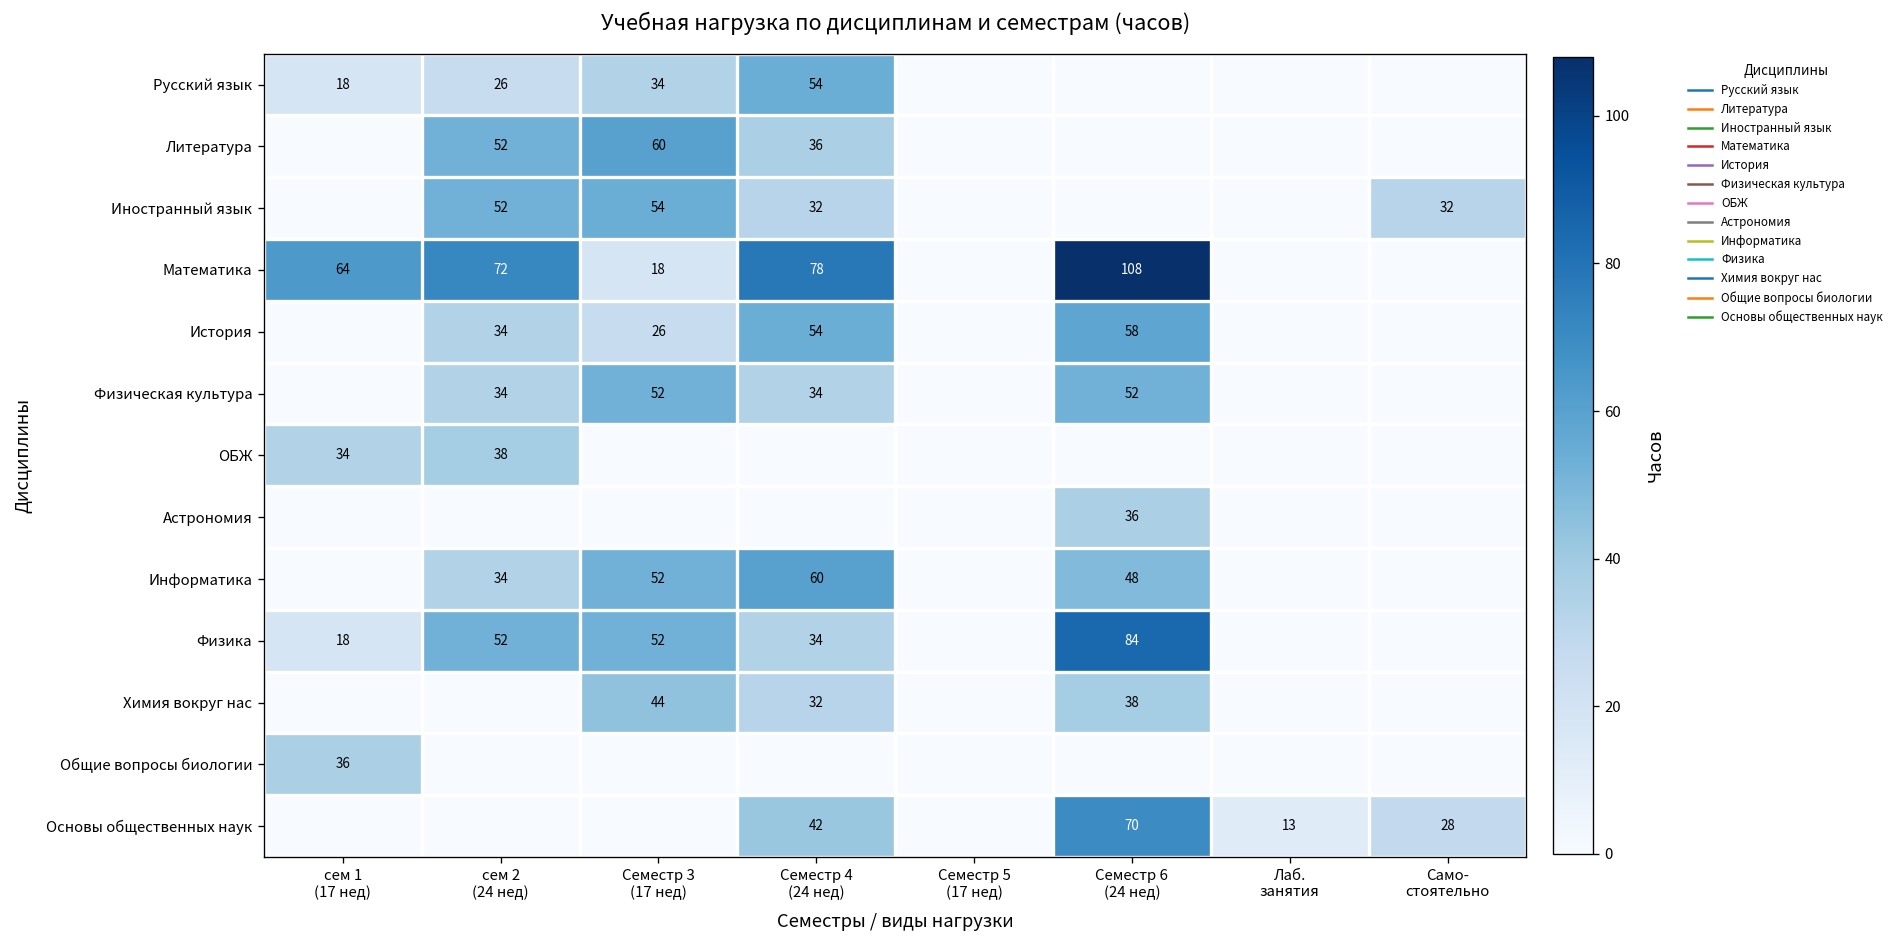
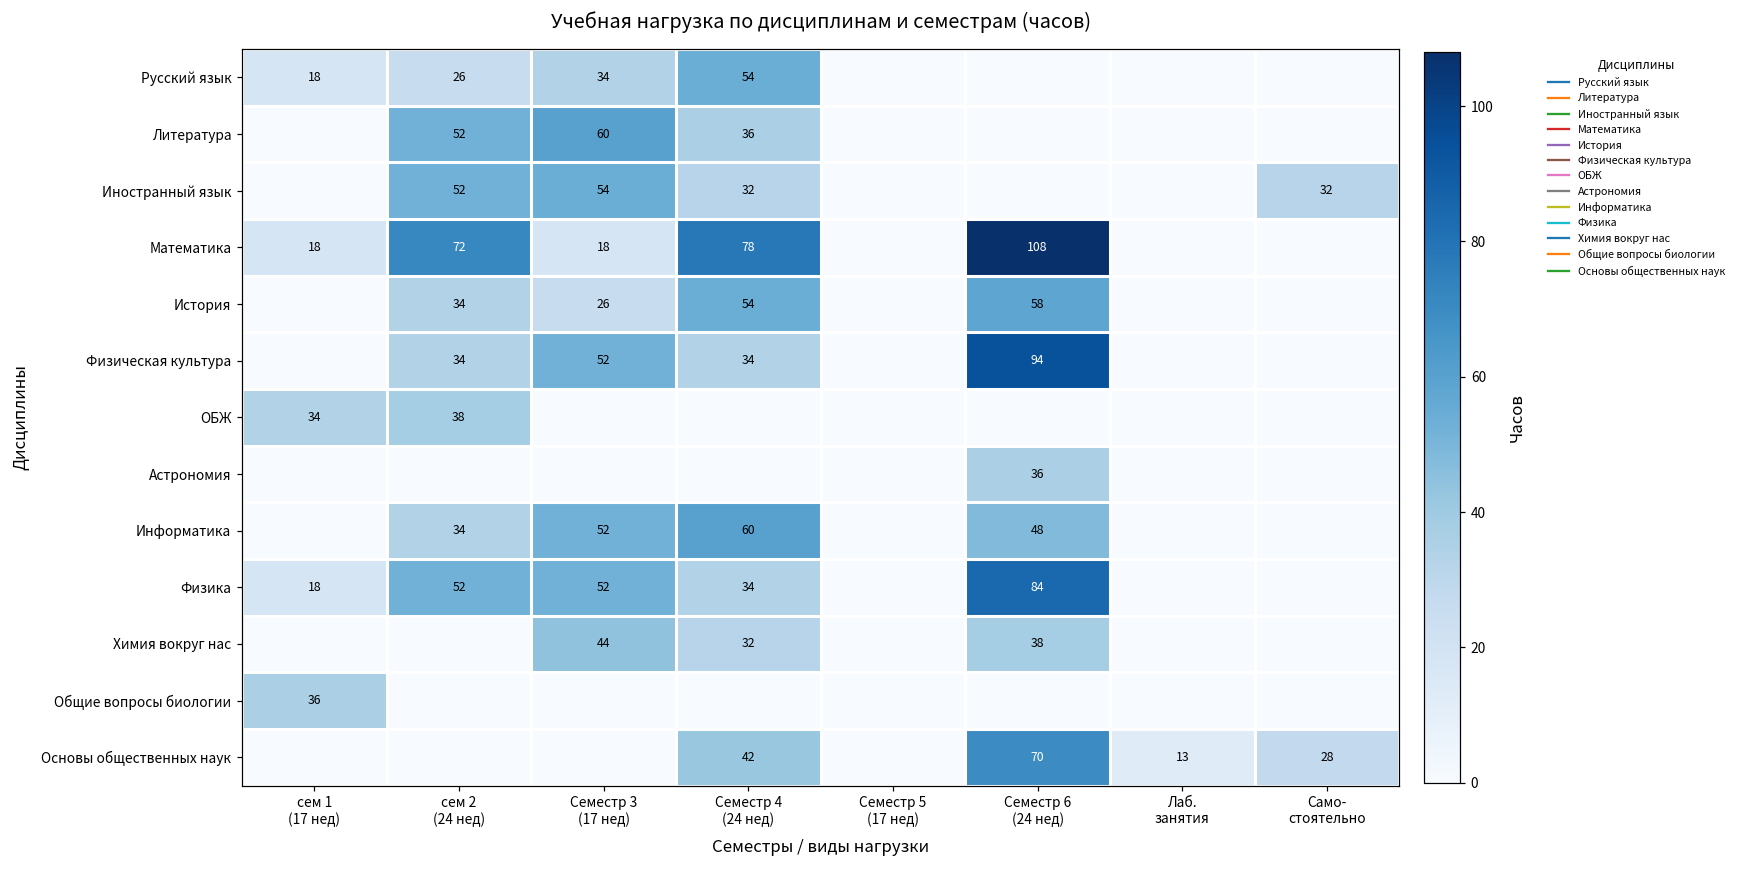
Математика, сем 1 (17 нед): 64 -> 18
Физическая культура, Семестр 6 (24 нед): 52 -> 94
